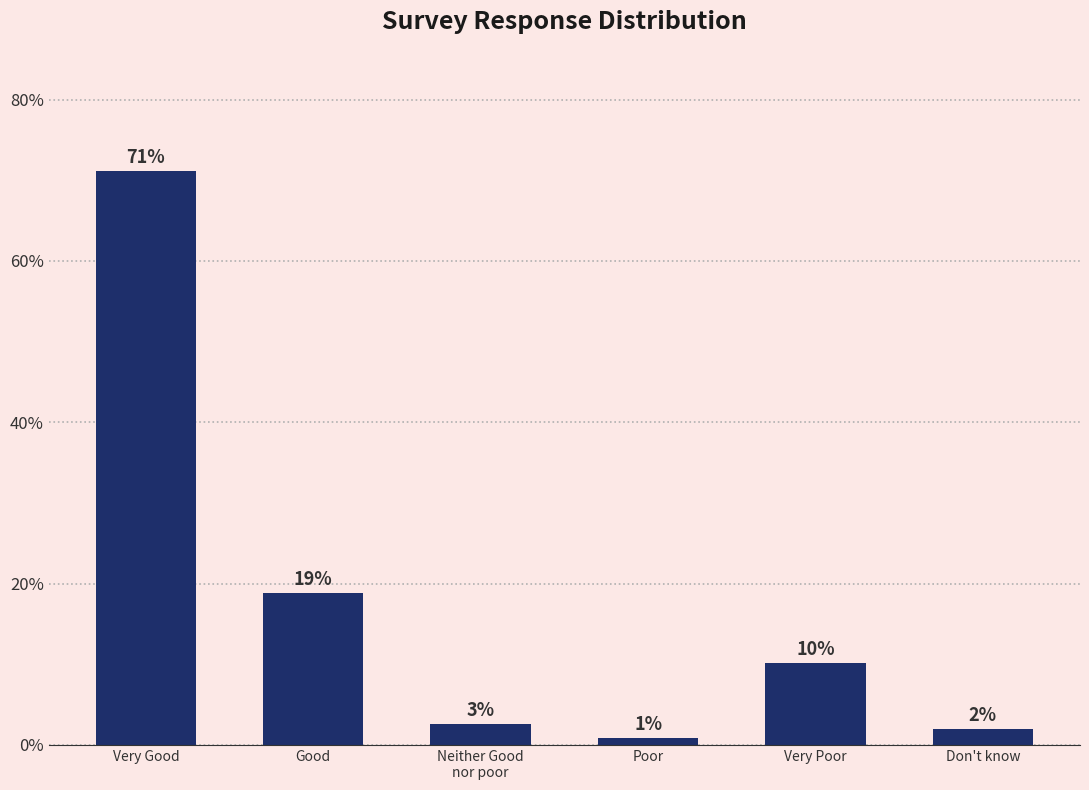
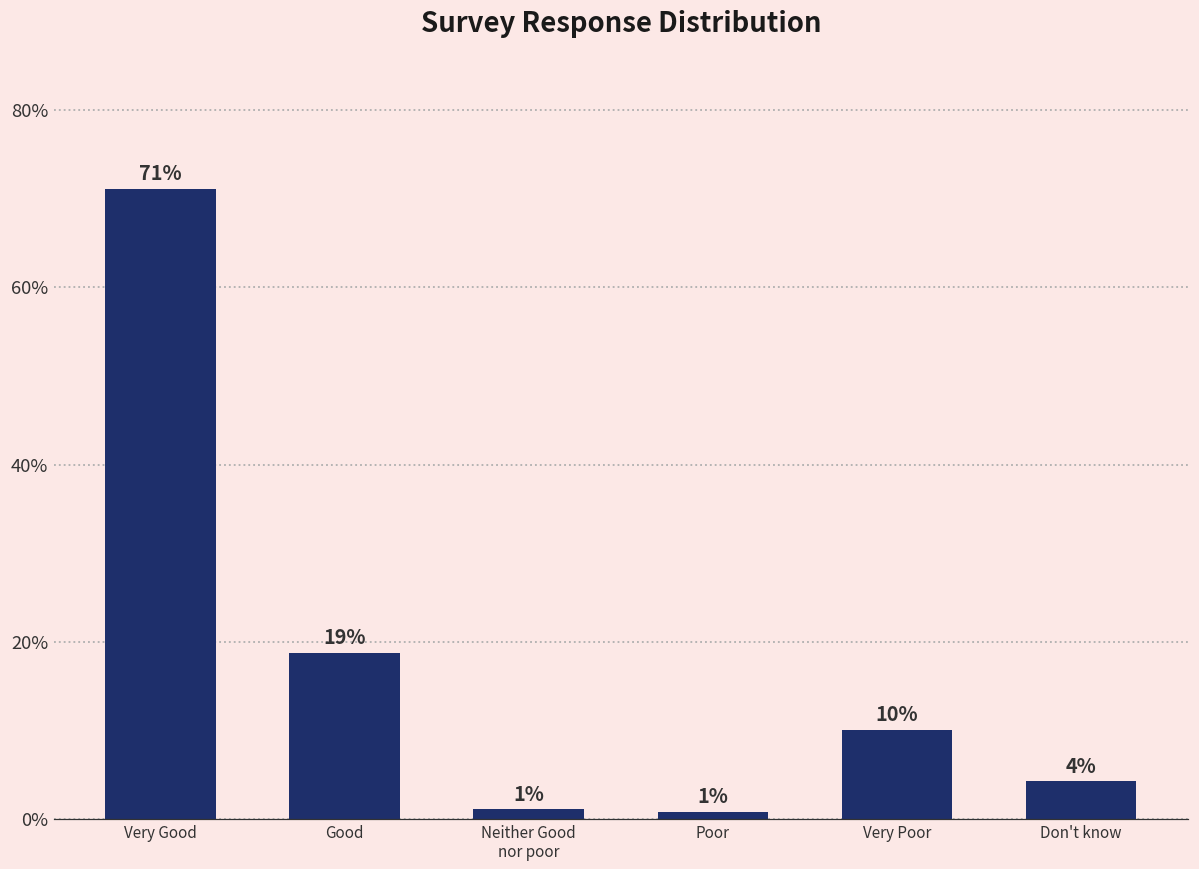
Neither Good nor poor: 3% -> 1%
Don't know: 2% -> 4%
